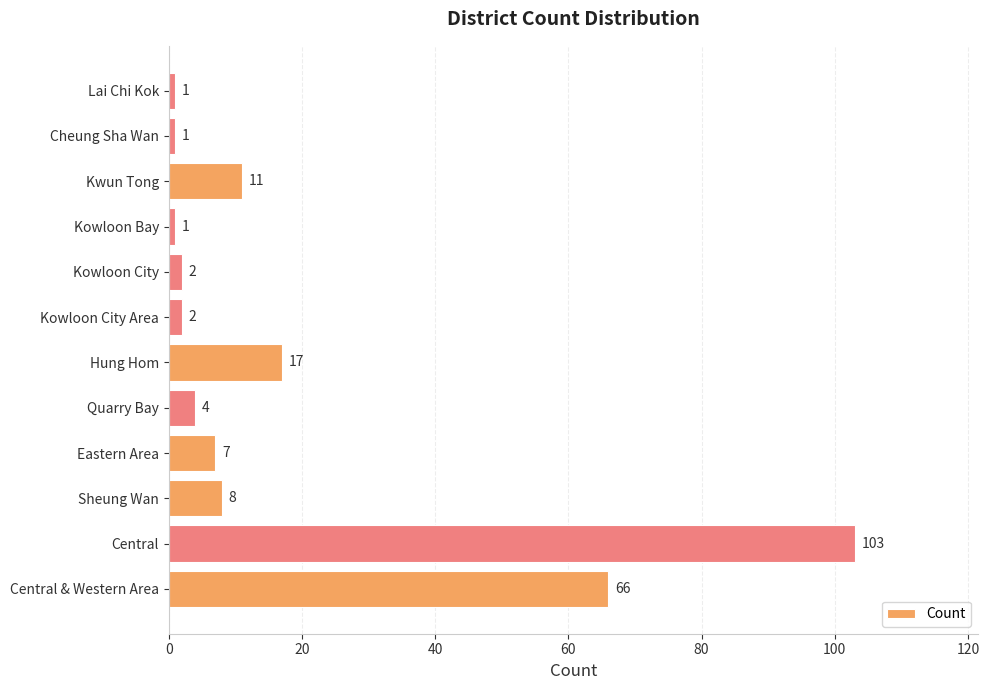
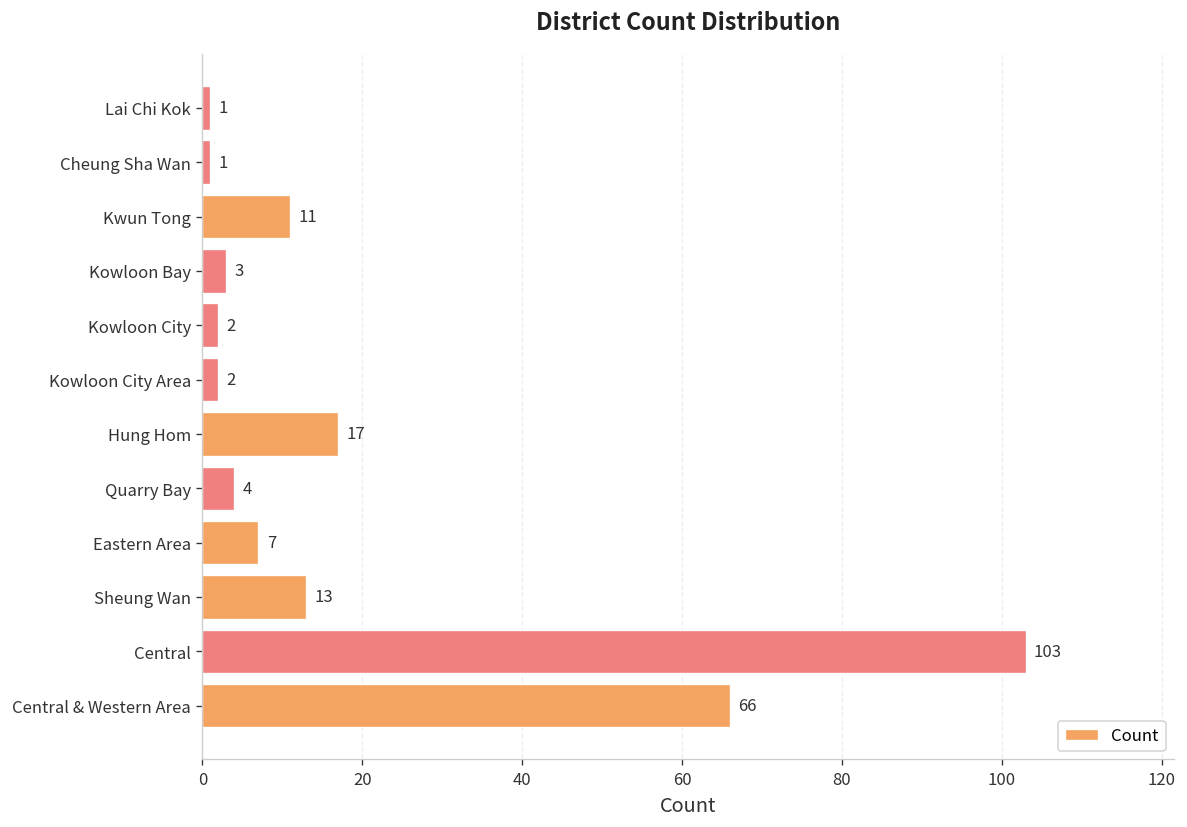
Kowloon Bay: 1 -> 3
Sheung Wan: 8 -> 13
